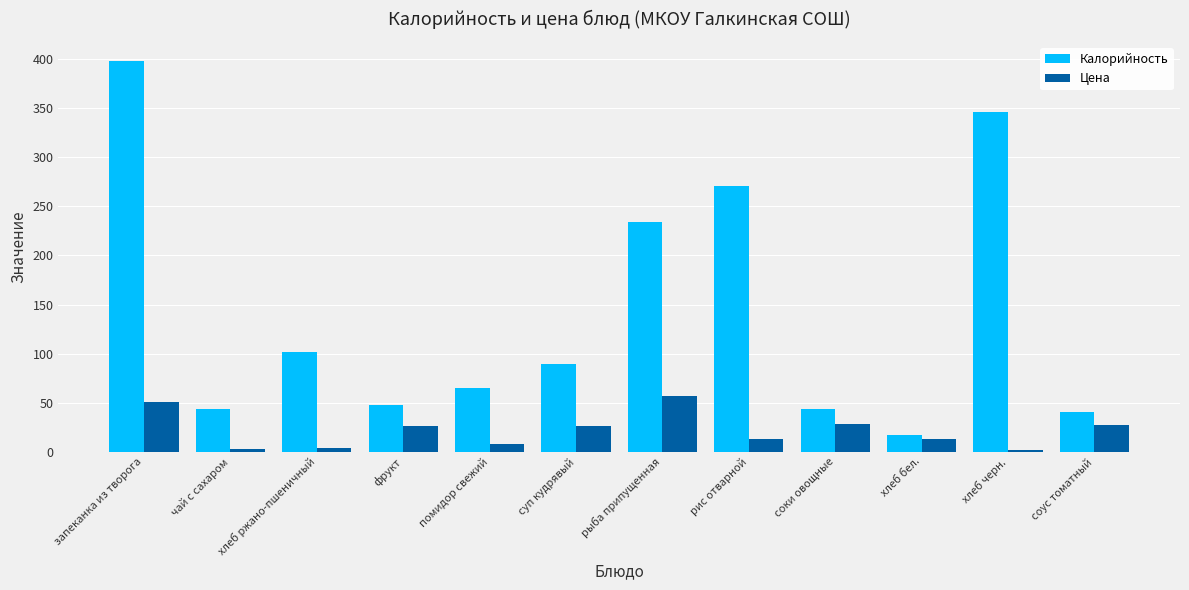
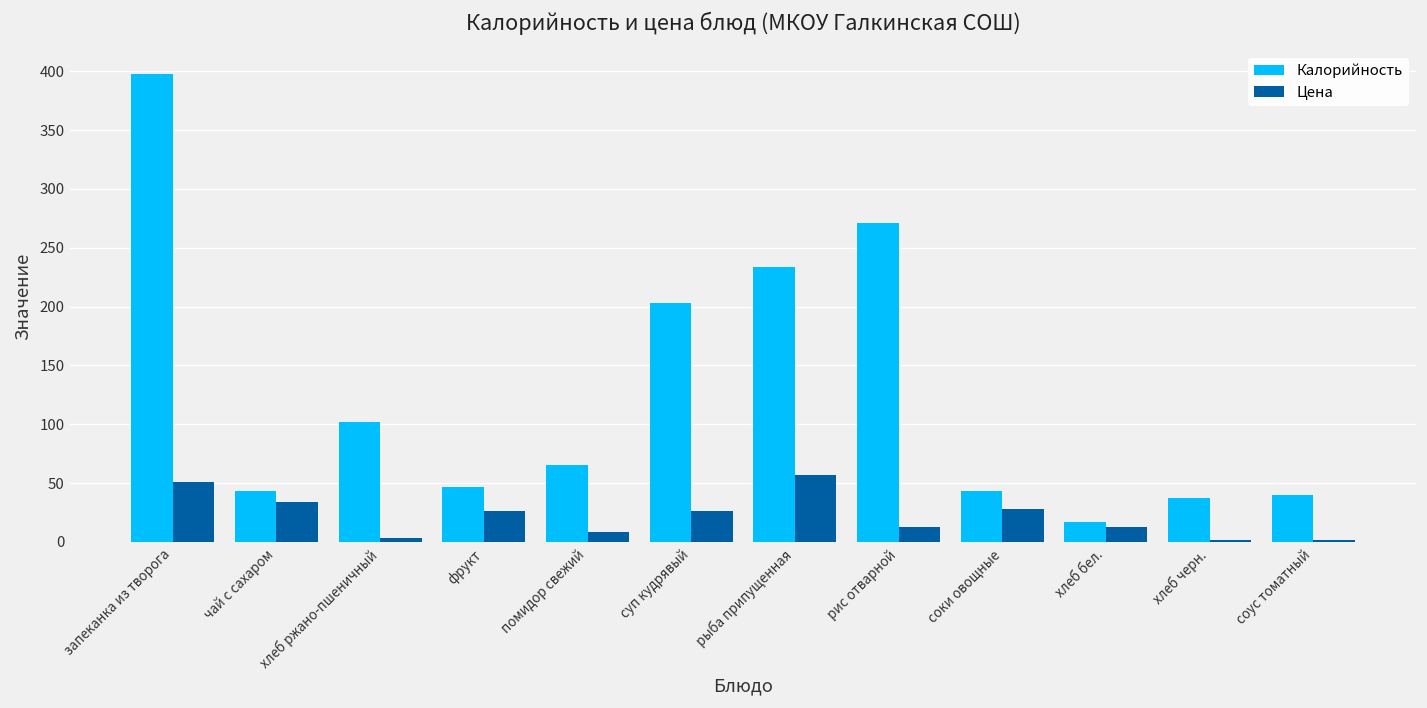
Цена, чай с сахаром: 0 -> 30
Калорийность, суп кудрявый: 90 -> 200
Калорийность, хлеб черн.: 350 -> 40
Цена, соус томатный: 30 -> 0
